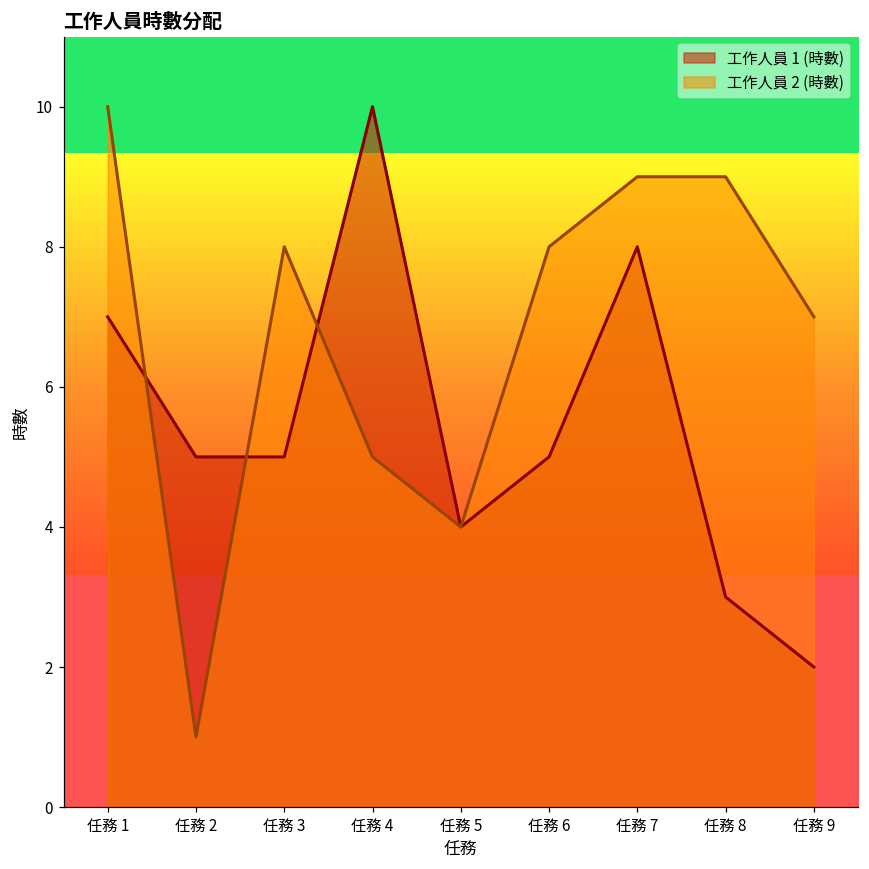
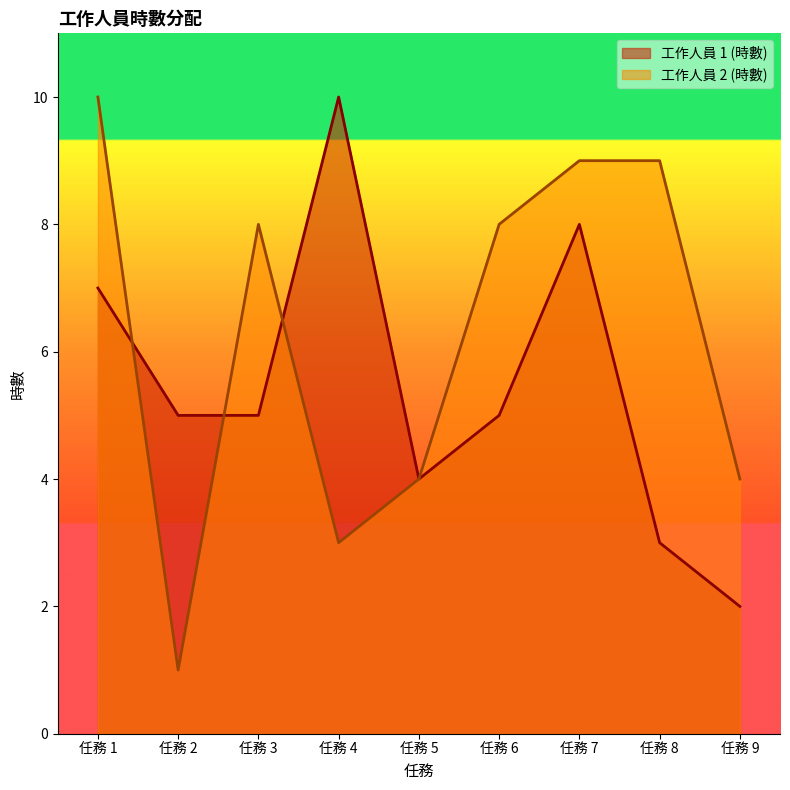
工作人員 2 (時數), 任務 4: 5 -> 3
工作人員 2 (時數), 任務 9: 7 -> 4
